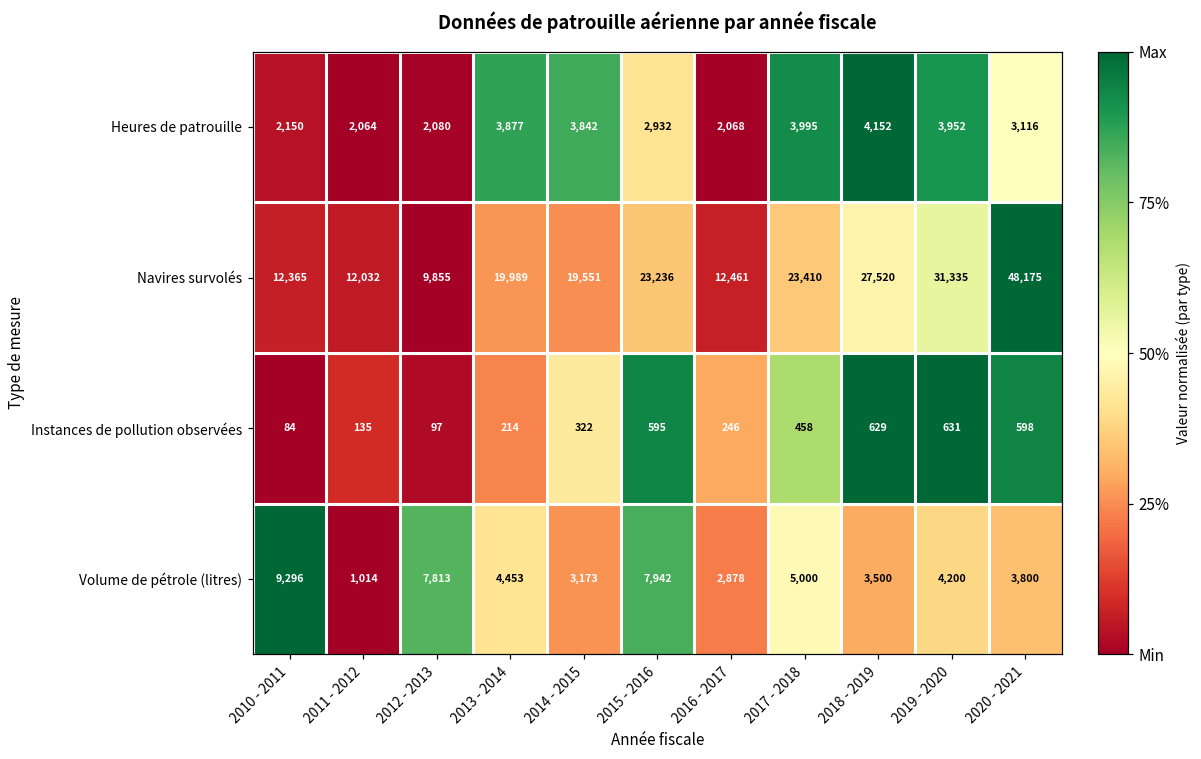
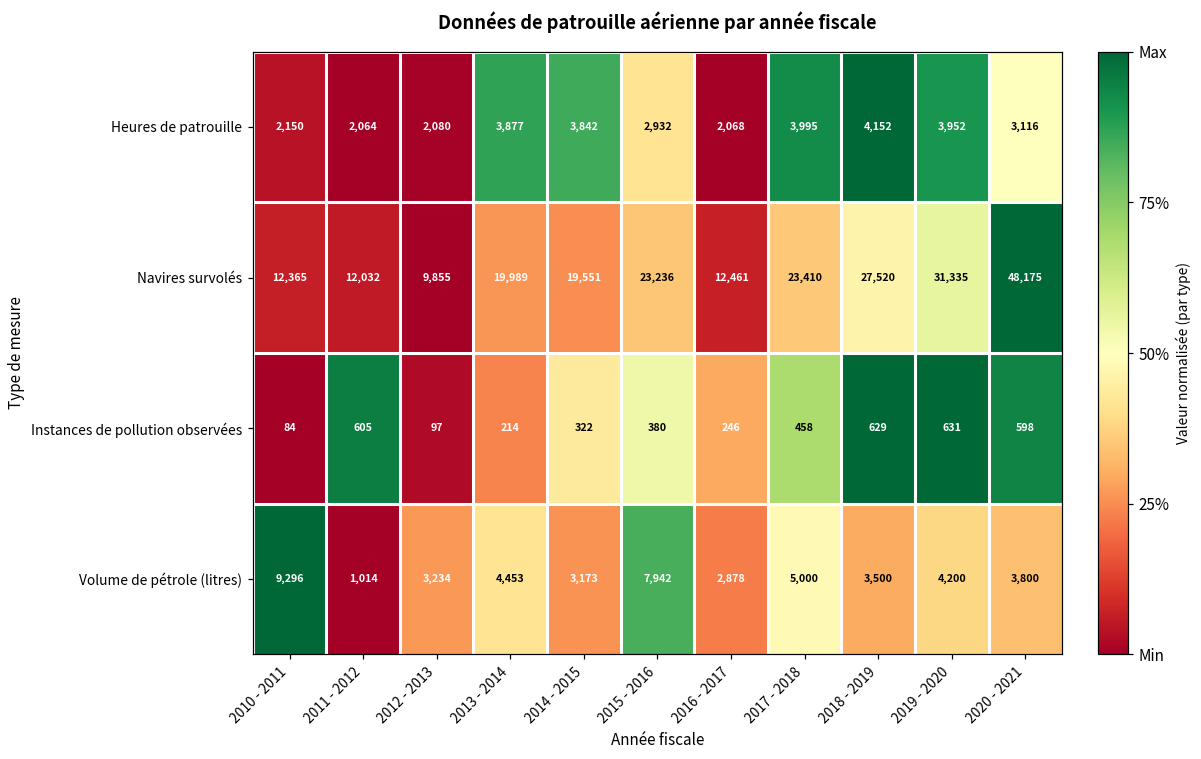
Instances de pollution observées, 2011 - 2012: 135 -> 605
Instances de pollution observées, 2015 - 2016: 595 -> 380
Volume de pétrole (litres), 2012 - 2013: 7,813 -> 3,234
